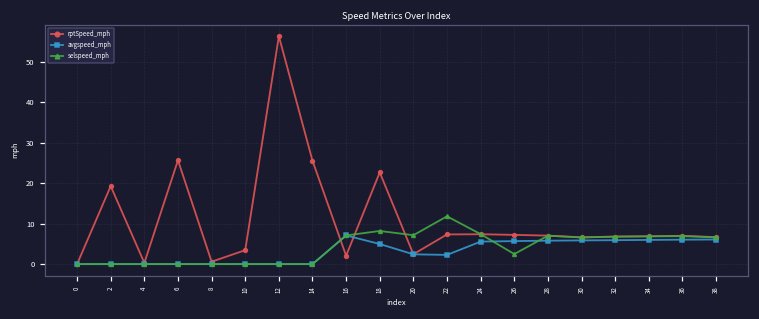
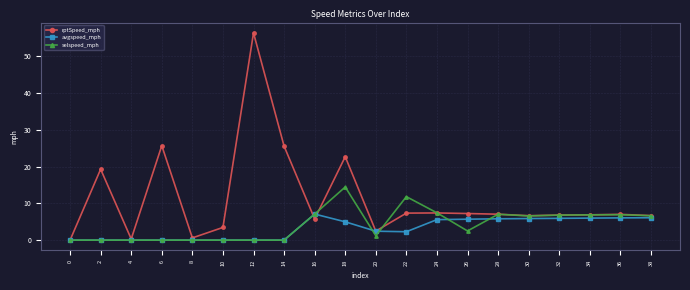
rptSpeed_mph, 16: 2 -> 6
selspeed_mph, 18: 8 -> 14
selspeed_mph, 20: 7 -> 1
